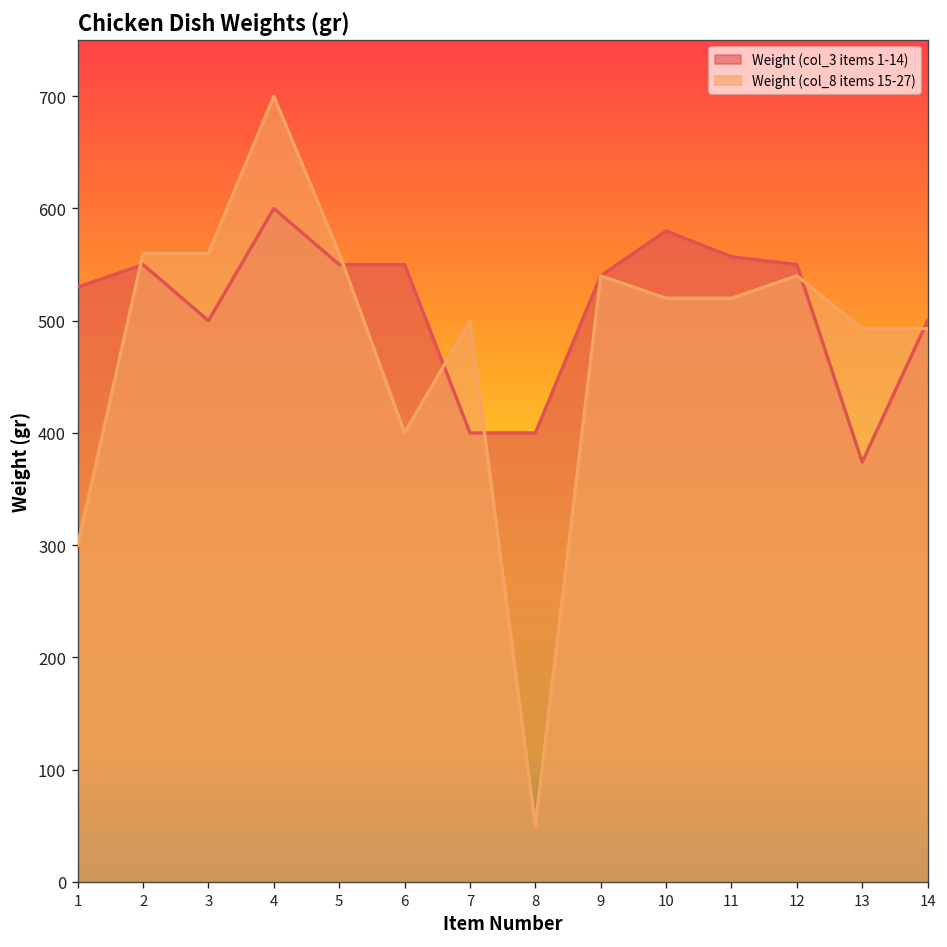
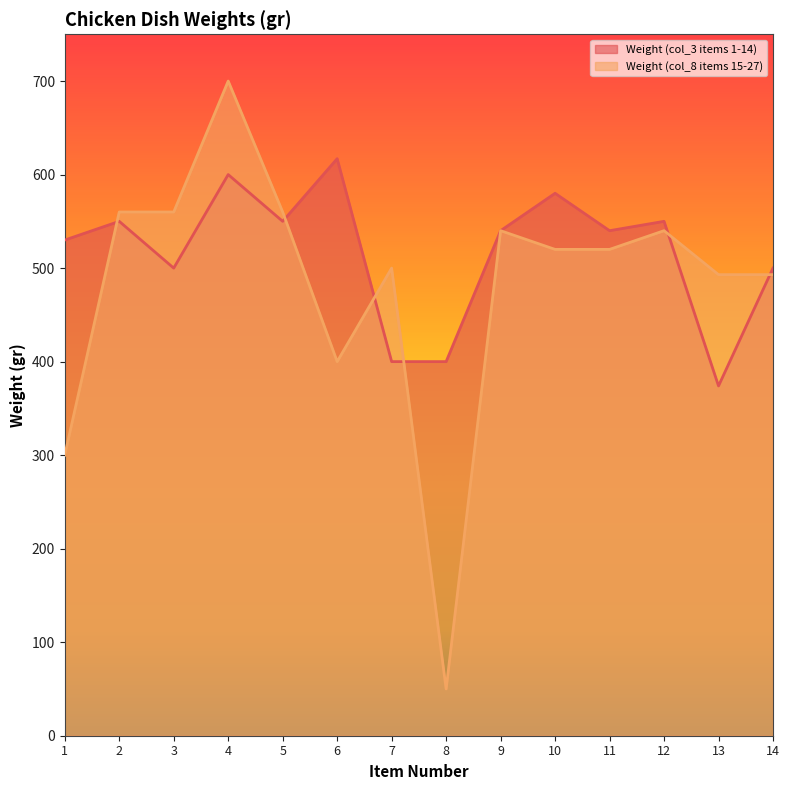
Weight (col_3 items 1-14), 6: 550 -> 620
Weight (col_3 items 1-14), 11: 560 -> 540
